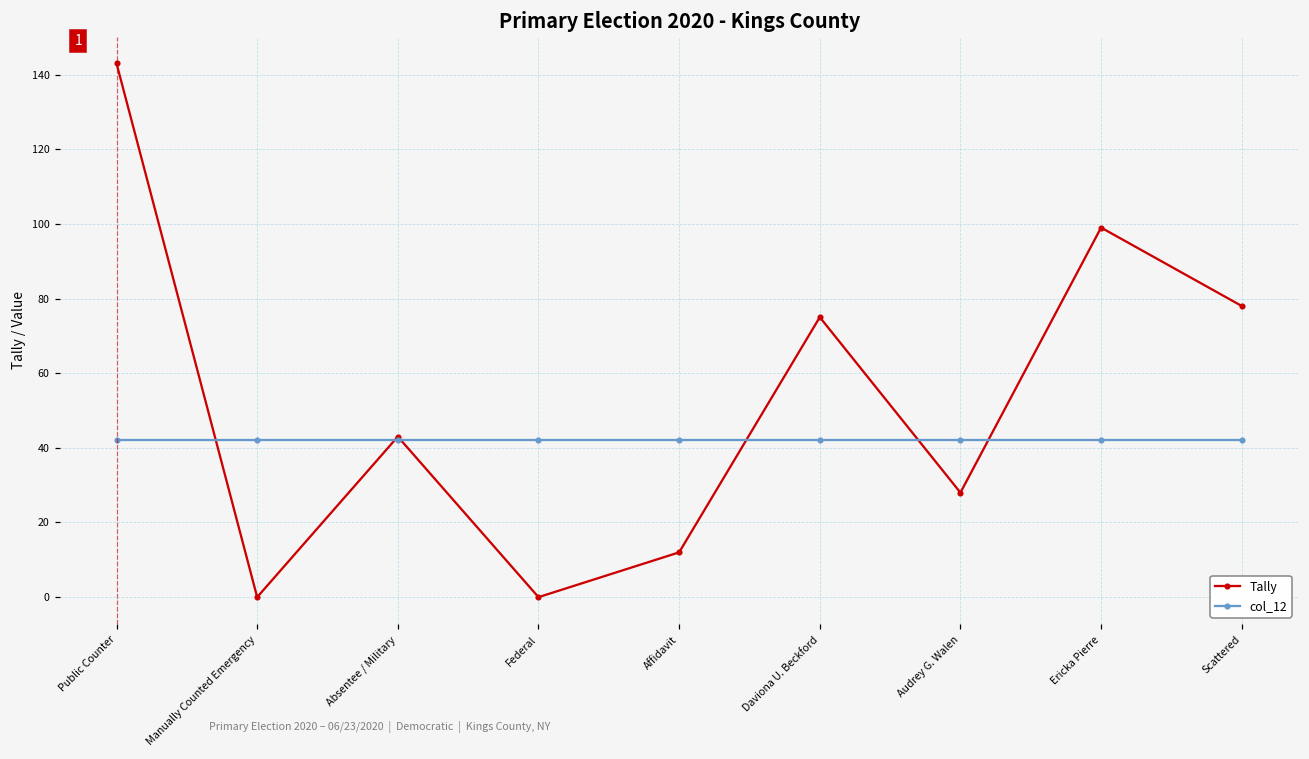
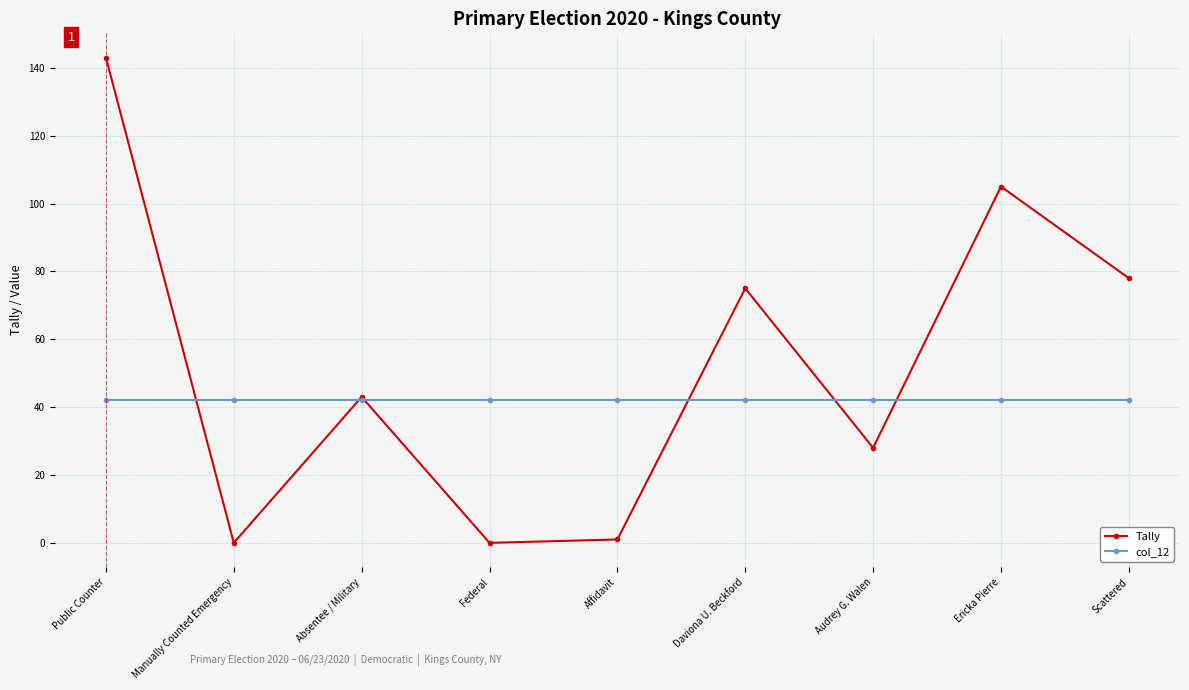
Tally, Affidavit: 12 -> 1
Tally, Ericka Pierre: 99 -> 105
